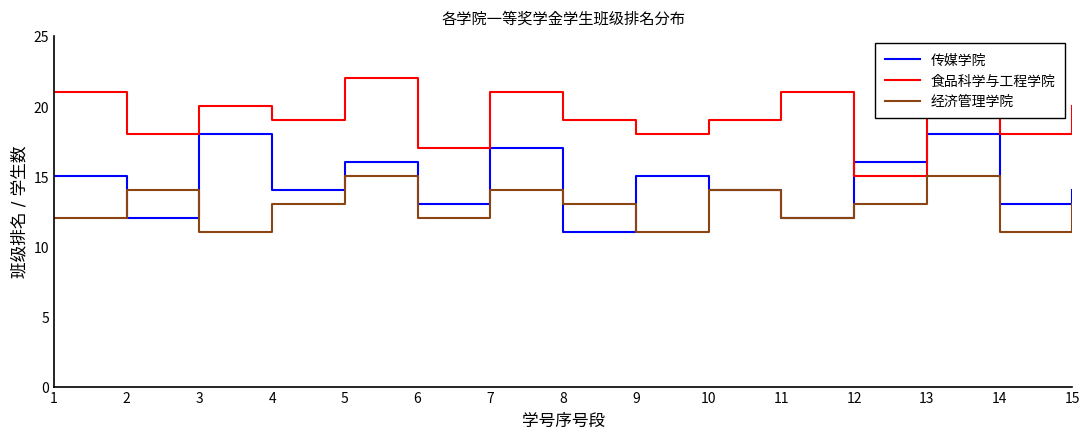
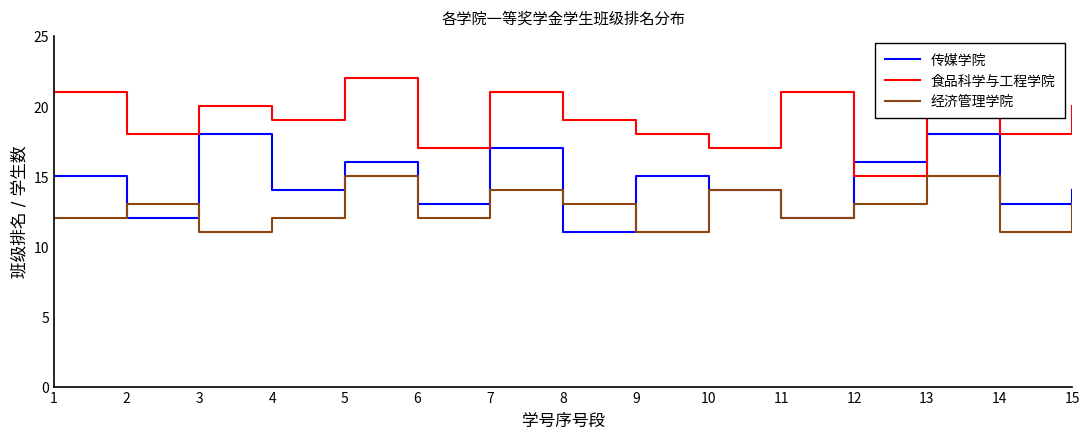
经济管理学院, 2: 14 -> 13
经济管理学院, 4: 13 -> 12
食品科学与工程学院, 10: 19 -> 17
